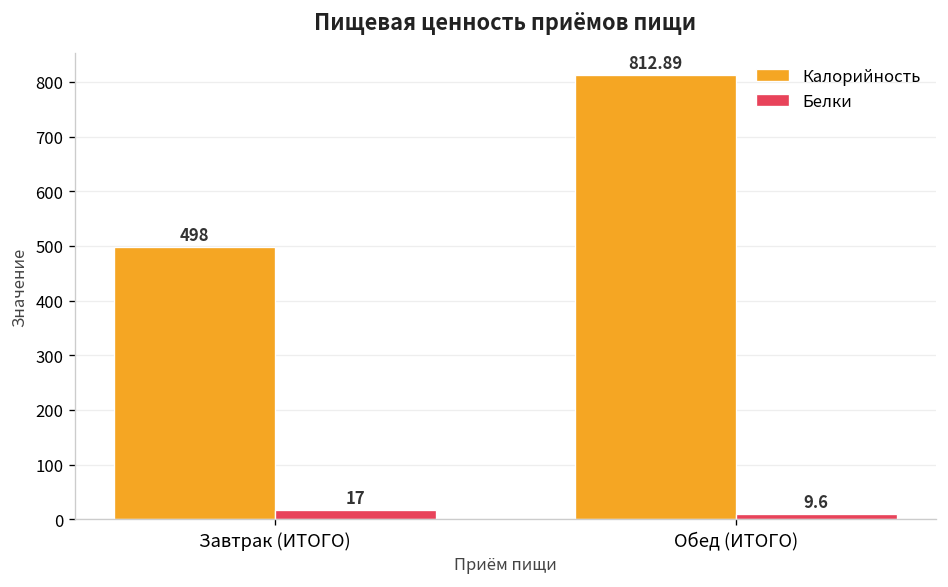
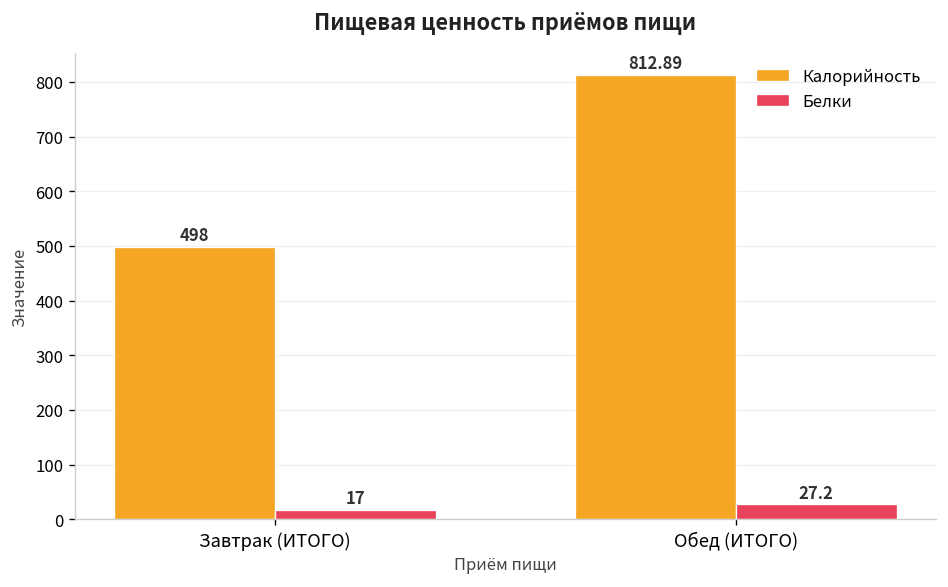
Белки, Обед (ИТОГО): 9.6 -> 27.2
